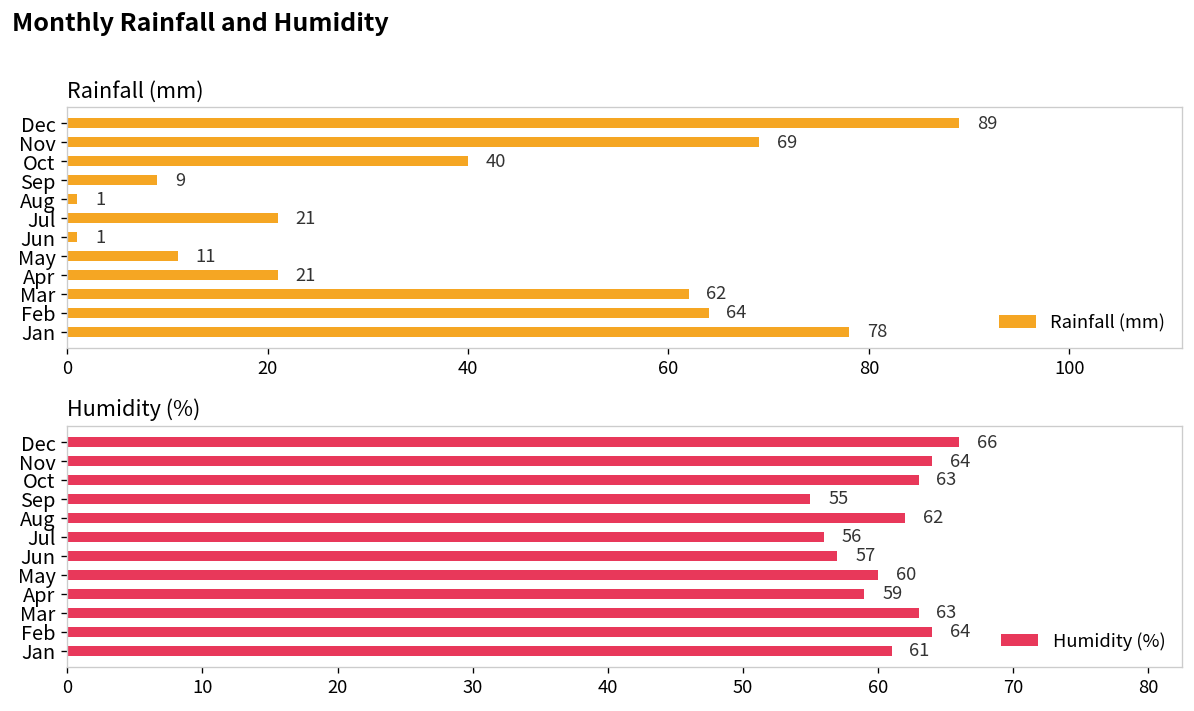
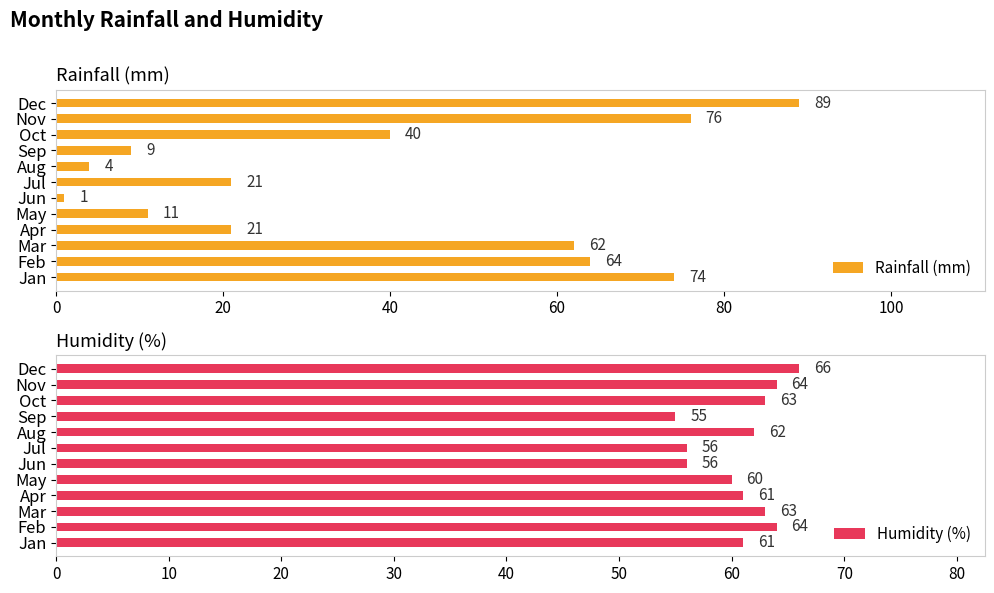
Rainfall (mm), Nov: 69 -> 76
Rainfall (mm), Aug: 1 -> 4
Rainfall (mm), Jan: 78 -> 74
Humidity (%), Jun: 57 -> 56
Humidity (%), Apr: 59 -> 61
